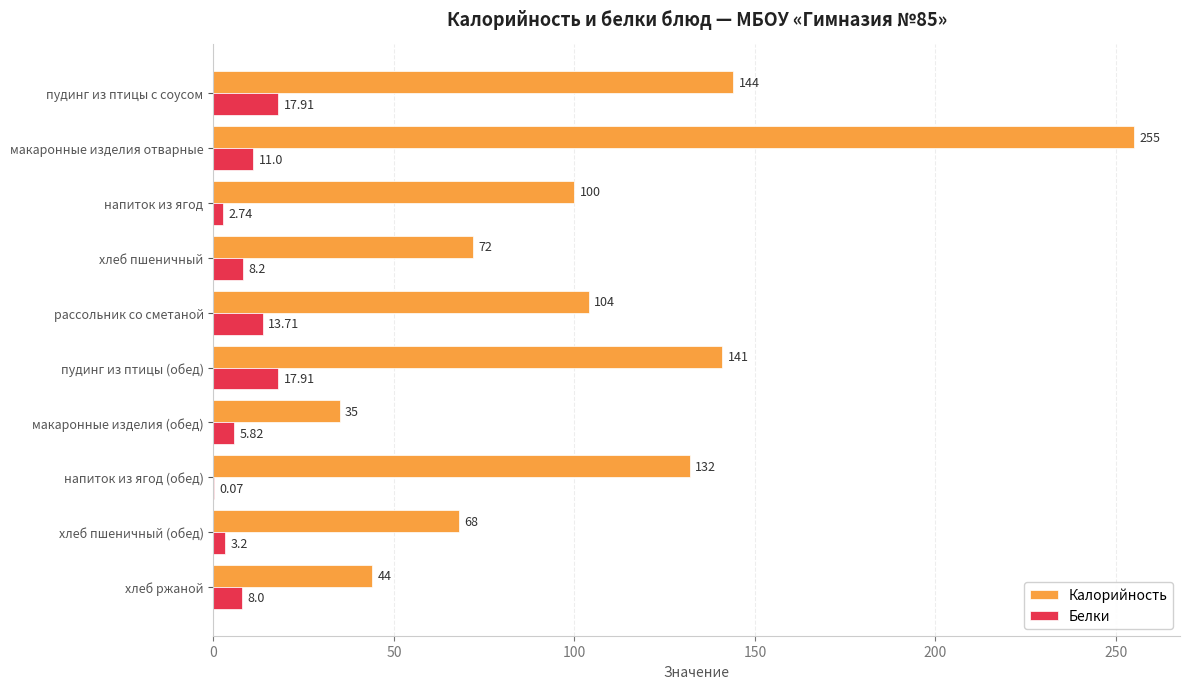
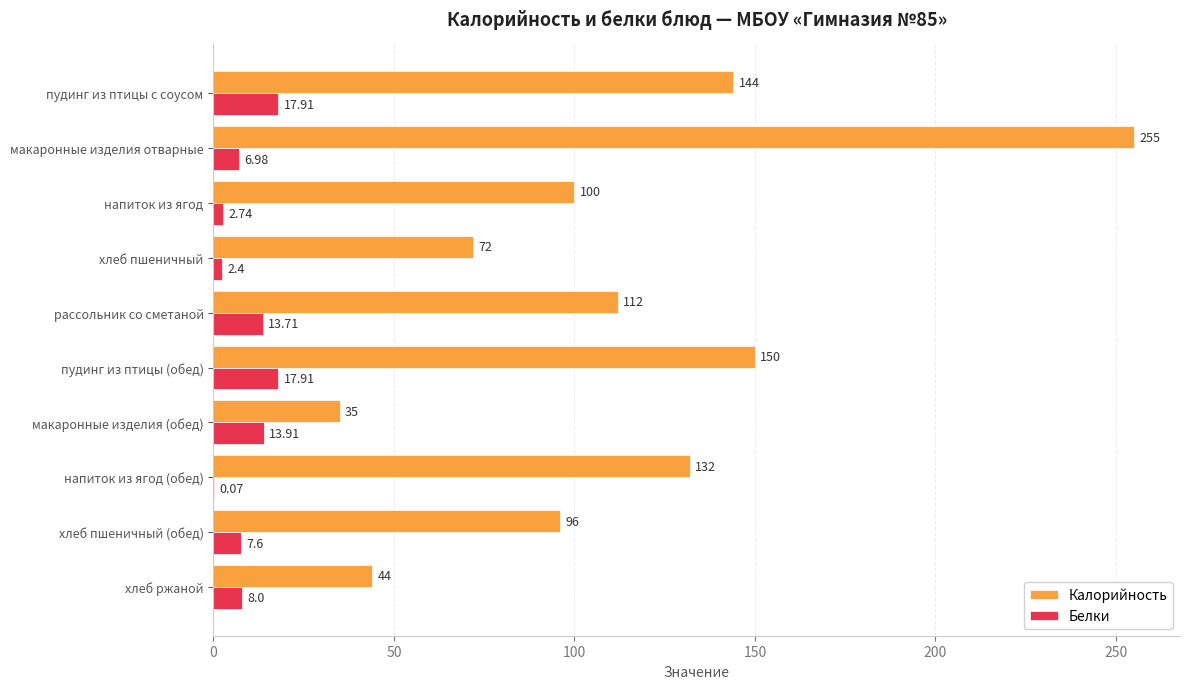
Белки, макаронные изделия отварные: 11.0 -> 6.98
Белки, хлеб пшеничный: 8.2 -> 2.4
Калорийность, рассольник со сметаной: 104 -> 112
Калорийность, пудинг из птицы (обед): 141 -> 150
Белки, макаронные изделия (обед): 5.82 -> 13.91
Калорийность, хлеб пшеничный (обед): 68 -> 96
Белки, хлеб пшеничный (обед): 3.2 -> 7.6
